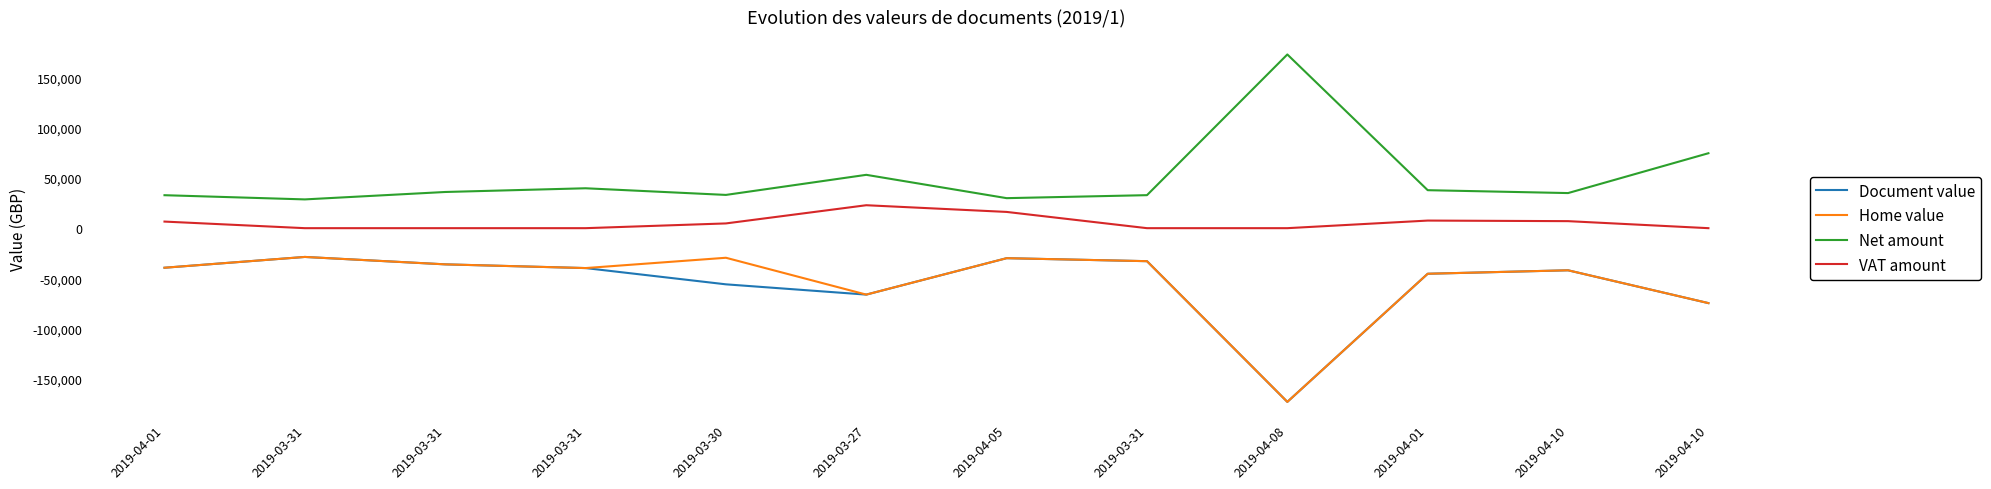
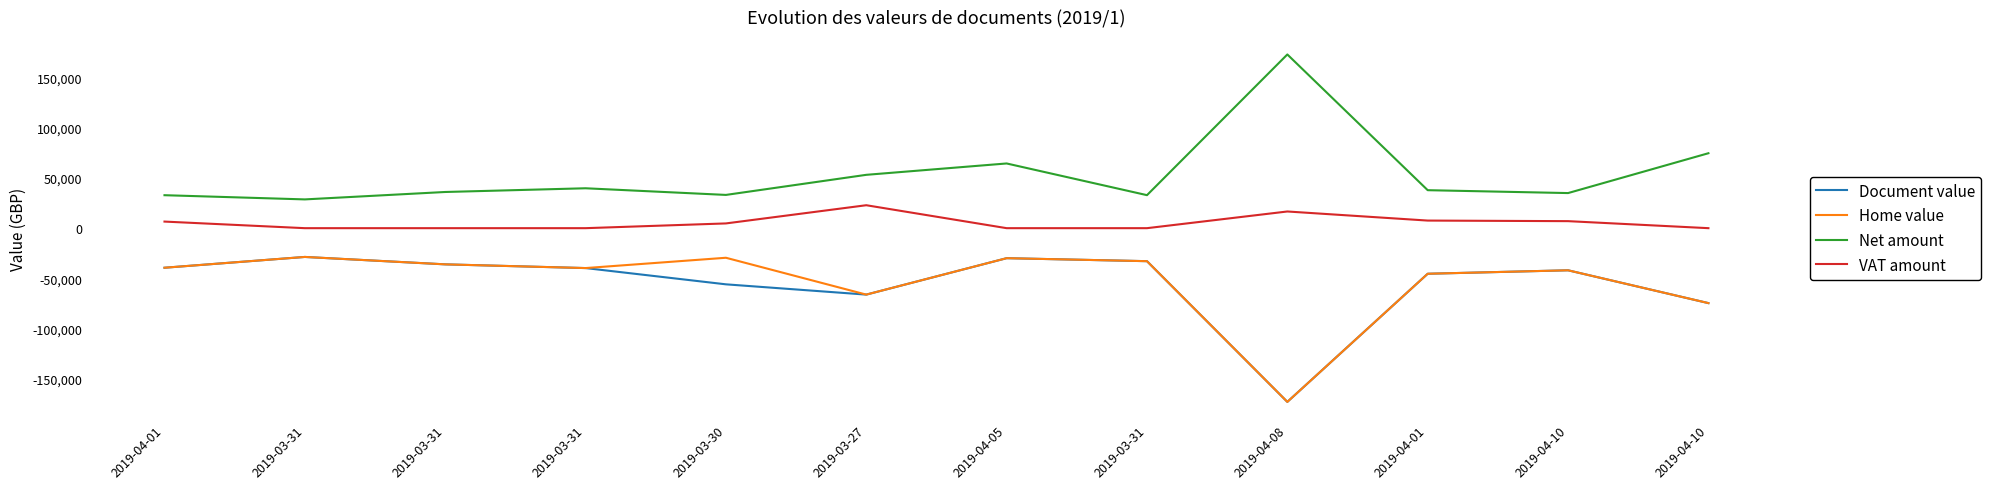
Net amount, 2019-04-05: 30,000 -> 65,000
VAT amount, 2019-04-05: 16,000 -> 0
VAT amount, 2019-04-08: 0 -> 17,000
